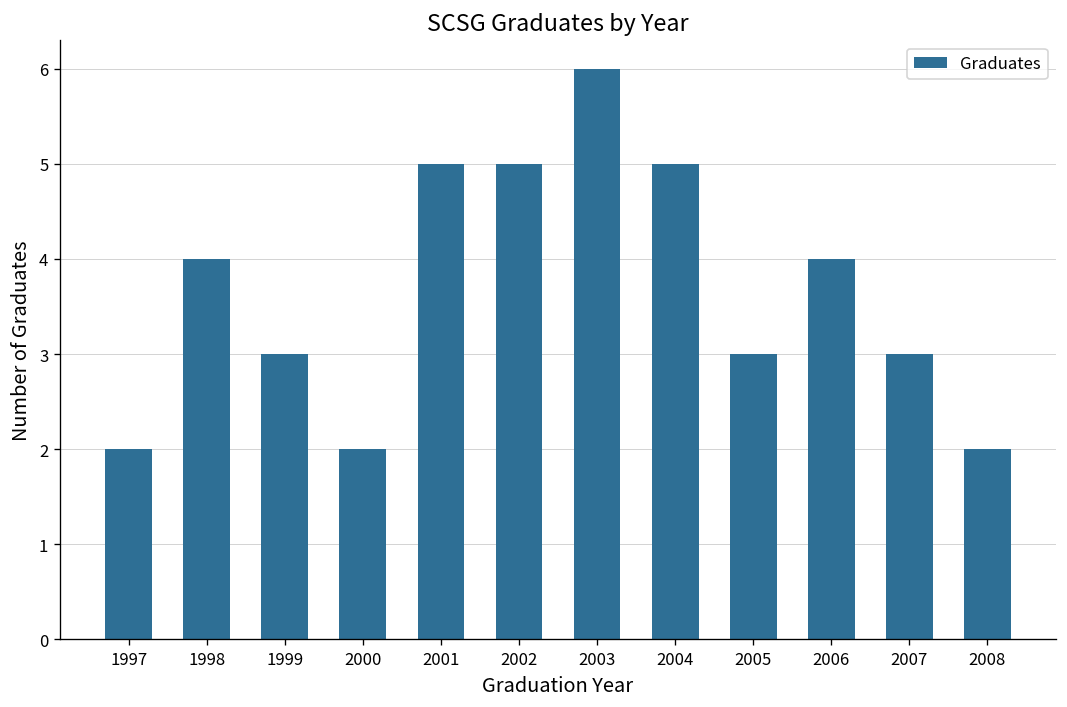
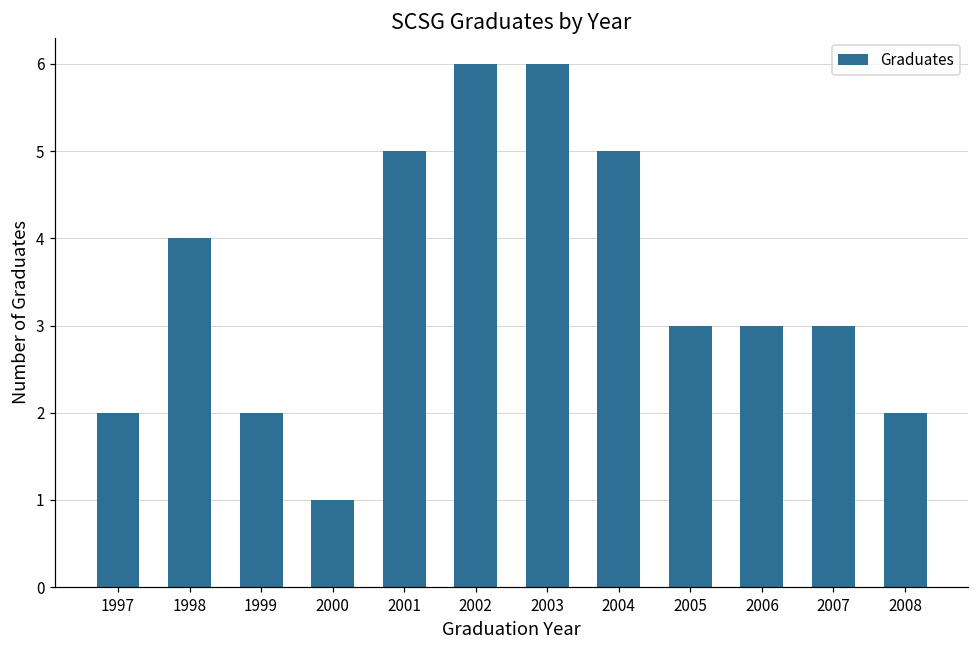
1999: 3 -> 2
2000: 2 -> 1
2002: 5 -> 6
2006: 4 -> 3
